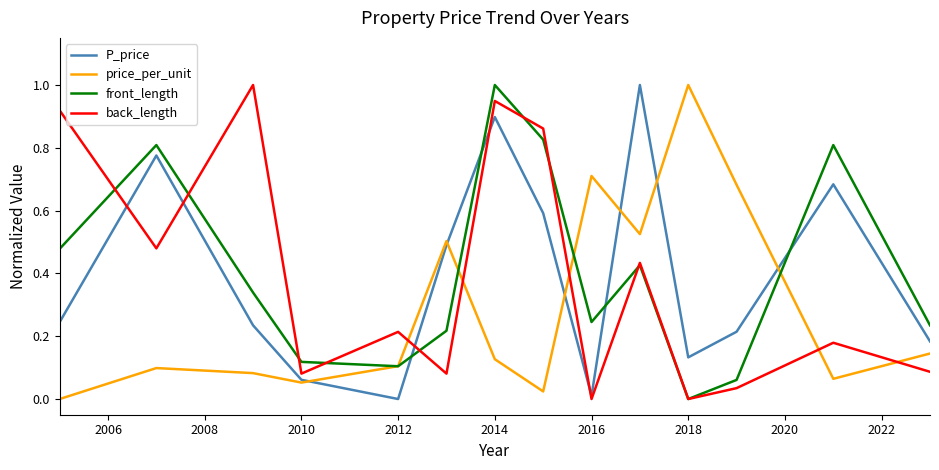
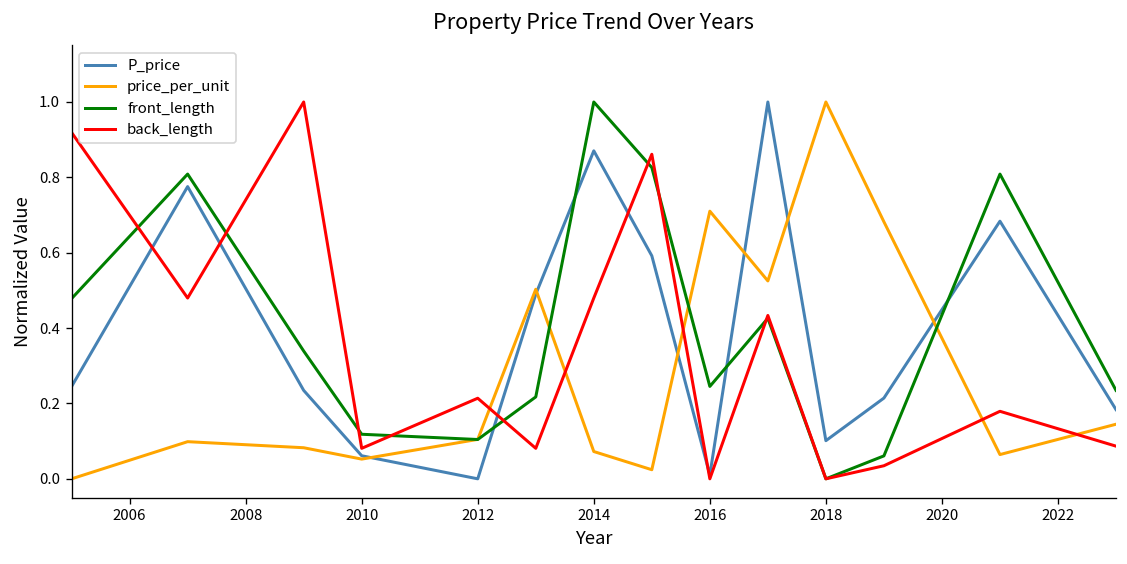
P_price, 2014: 0.90 -> 0.87
price_per_unit, 2014: 0.13 -> 0.07
back_length, 2014: 0.95 -> 0.48
P_price, 2018: 0.13 -> 0.10
